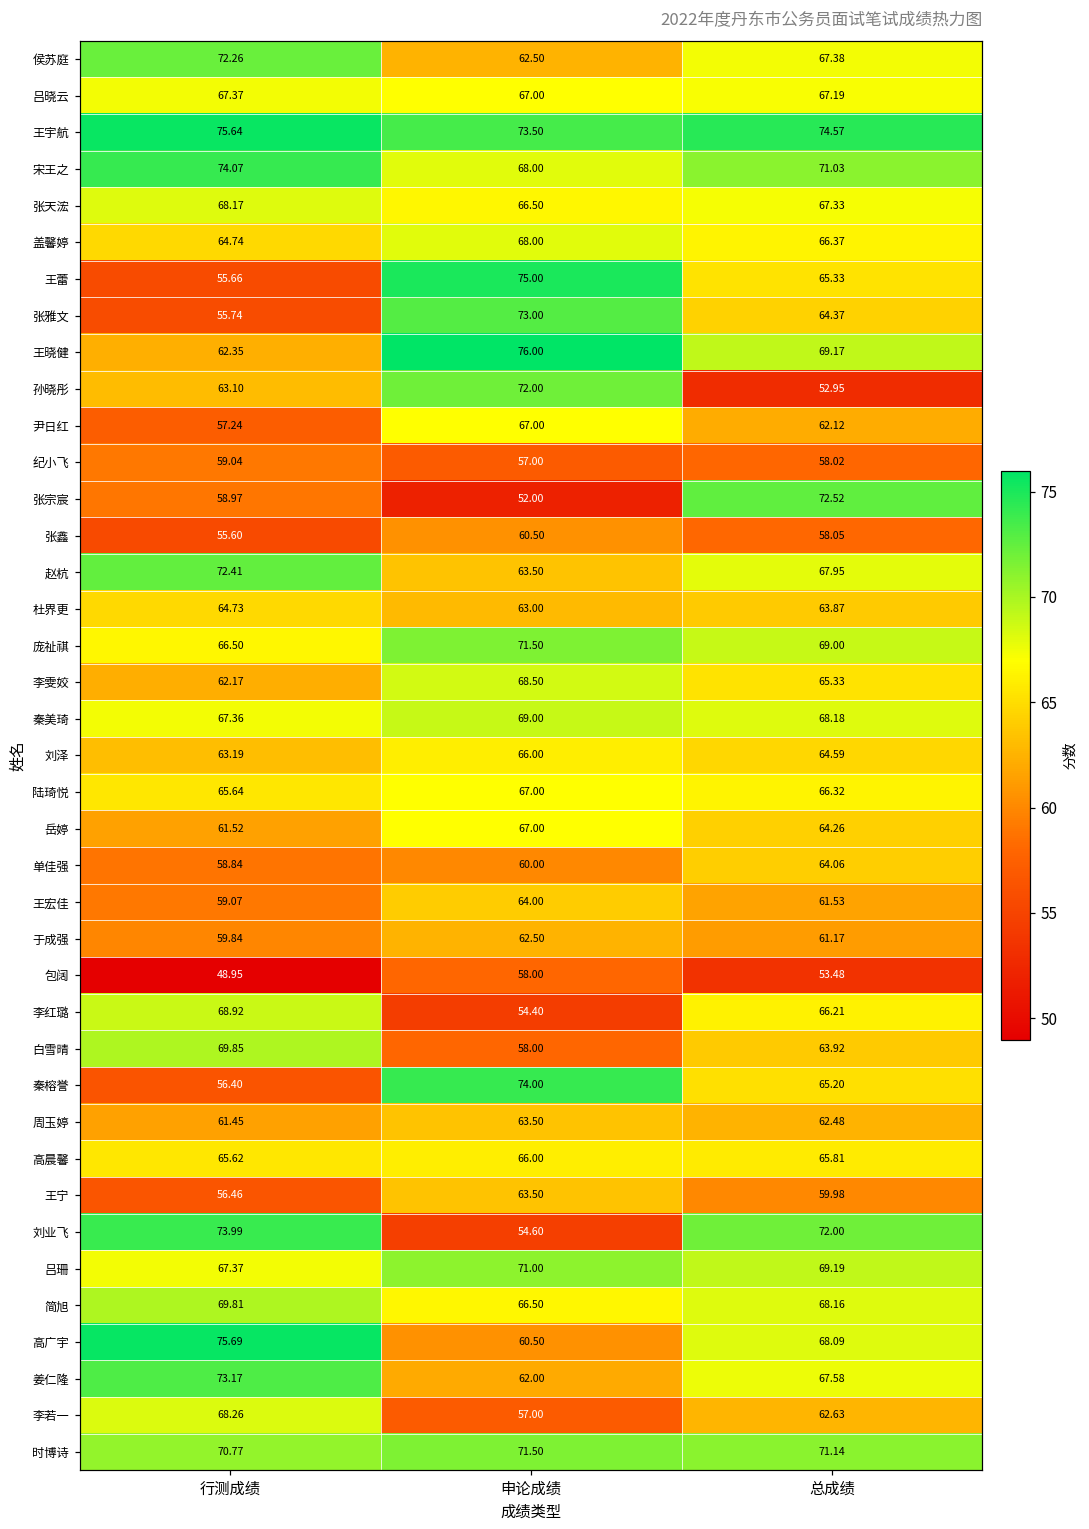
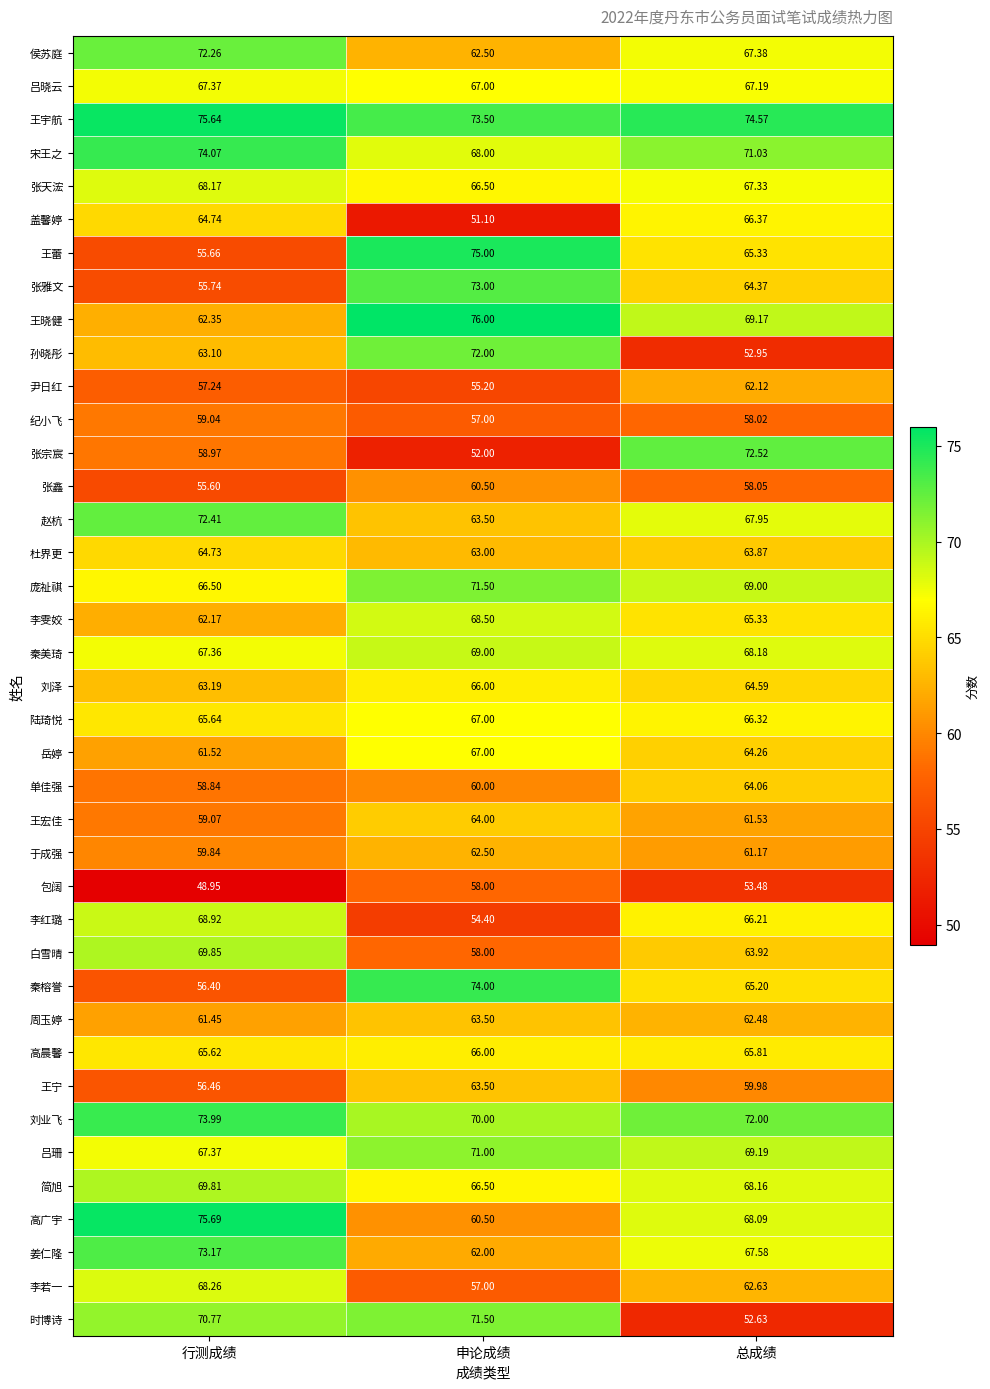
盖馨婷, 申论成绩: 68.00 -> 51.10
尹日红, 申论成绩: 67.00 -> 55.20
刘业飞, 申论成绩: 54.60 -> 70.00
时博诗, 总成绩: 71.14 -> 52.63
